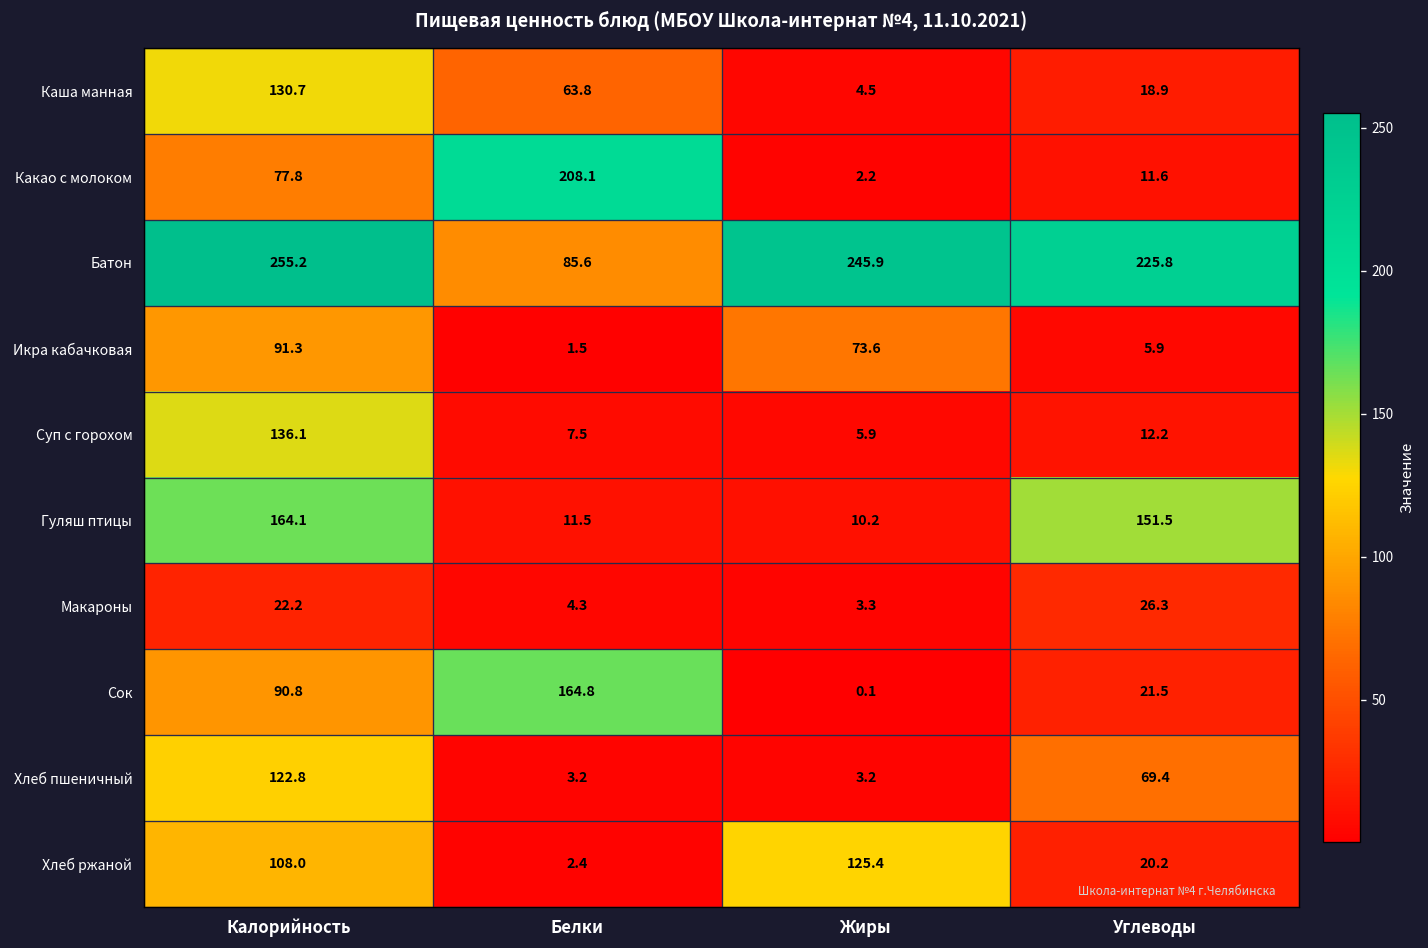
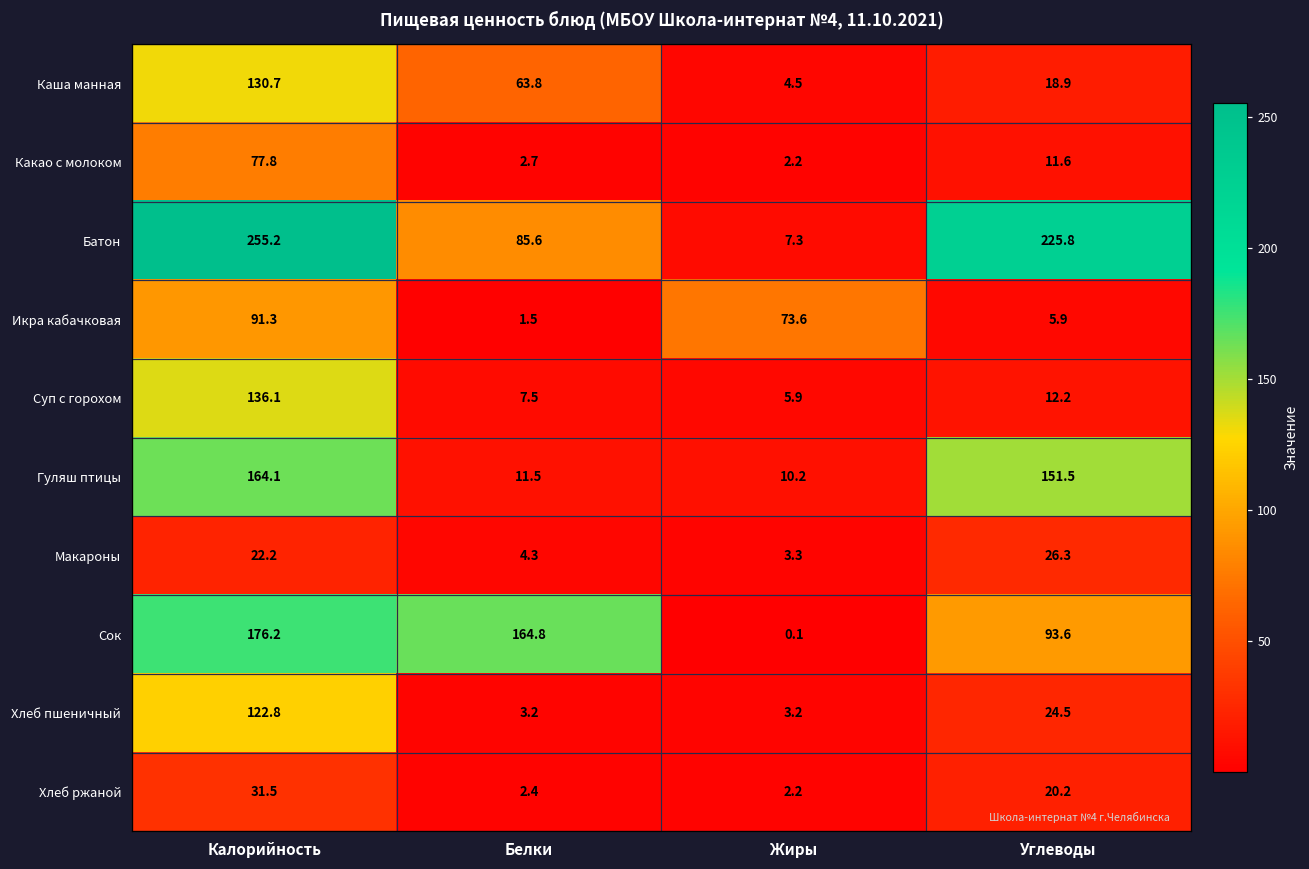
Какао с молоком, Белки: 208.1 -> 2.7
Батон, Жиры: 245.9 -> 7.3
Сок, Калорийность: 90.8 -> 176.2
Сок, Углеводы: 21.5 -> 93.6
Хлеб пшеничный, Углеводы: 69.4 -> 24.5
Хлеб ржаной, Калорийность: 108.0 -> 31.5
Хлеб ржаной, Жиры: 125.4 -> 2.2
